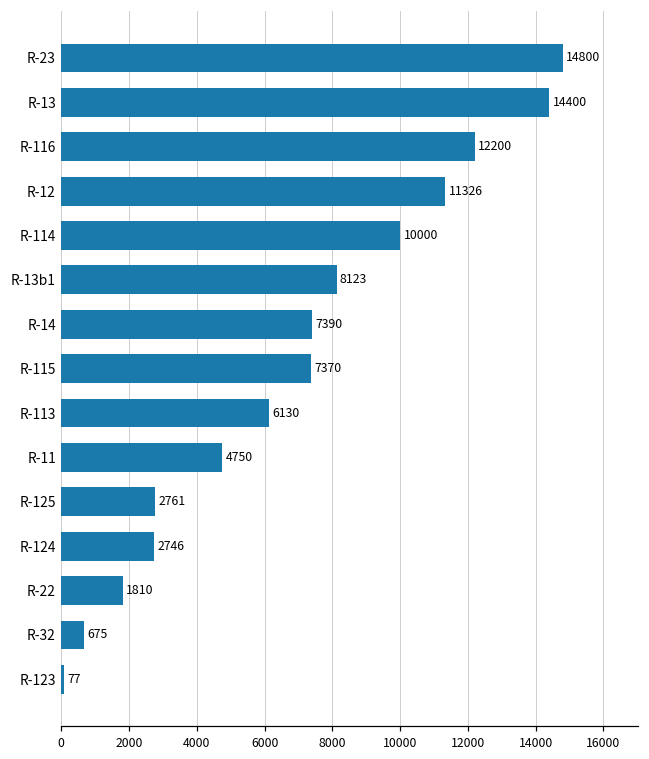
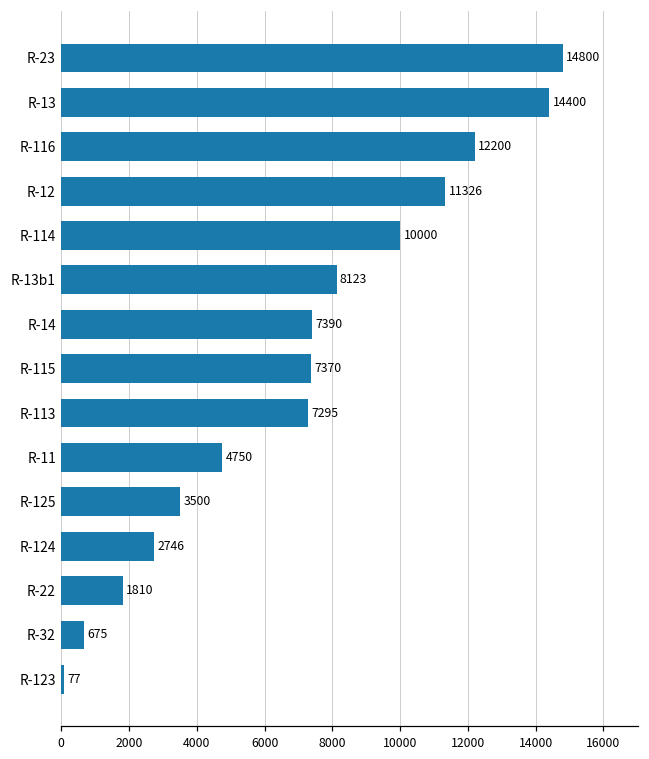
R-113: 6130 -> 7295
R-125: 2761 -> 3500
